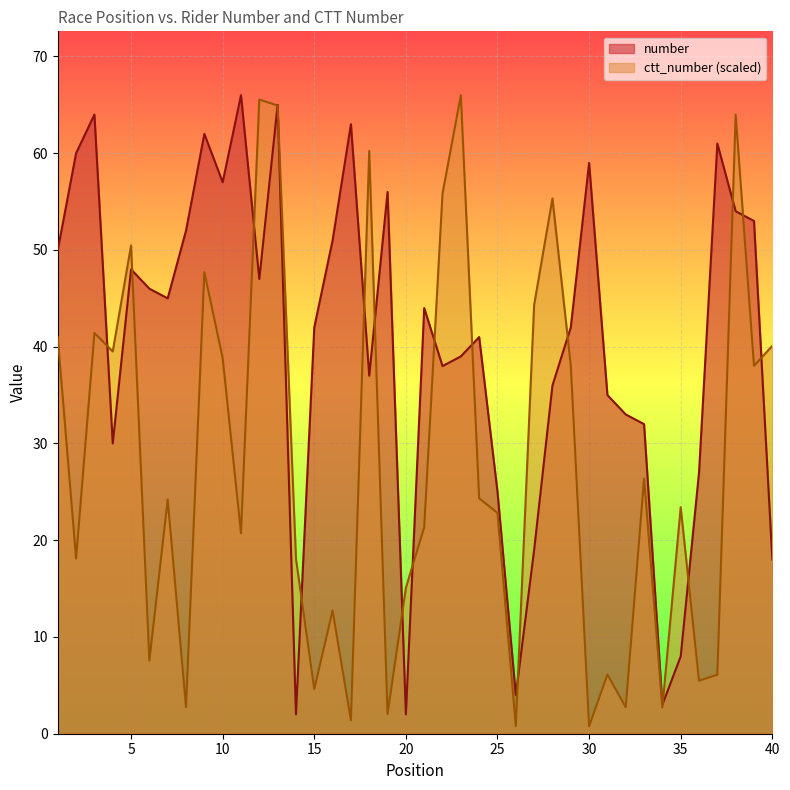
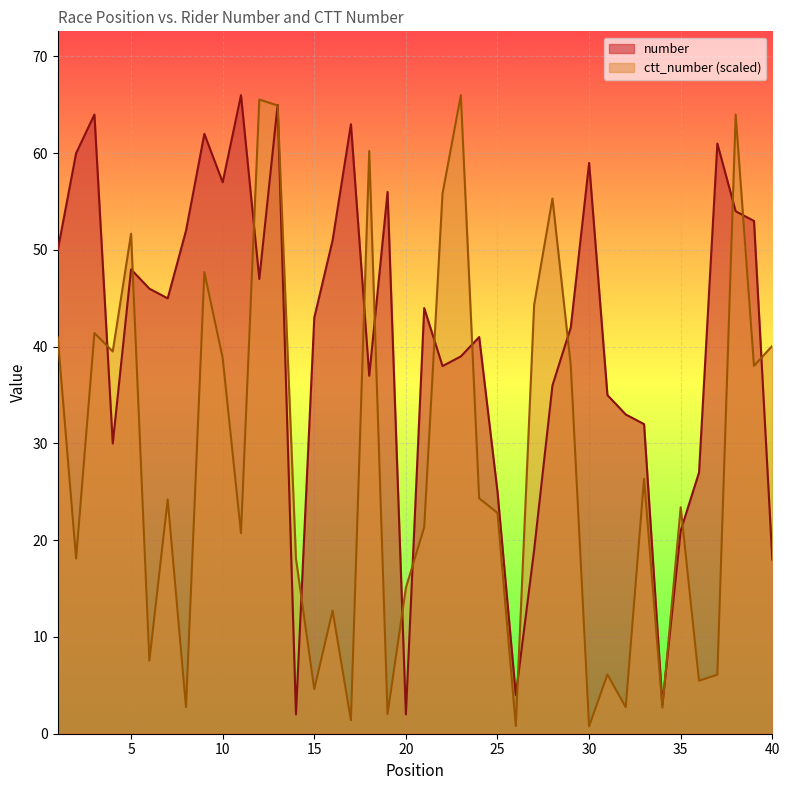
ctt_number (scaled), 5: 50 -> 52
number, 15: 42 -> 43
number, 35: 8 -> 21
